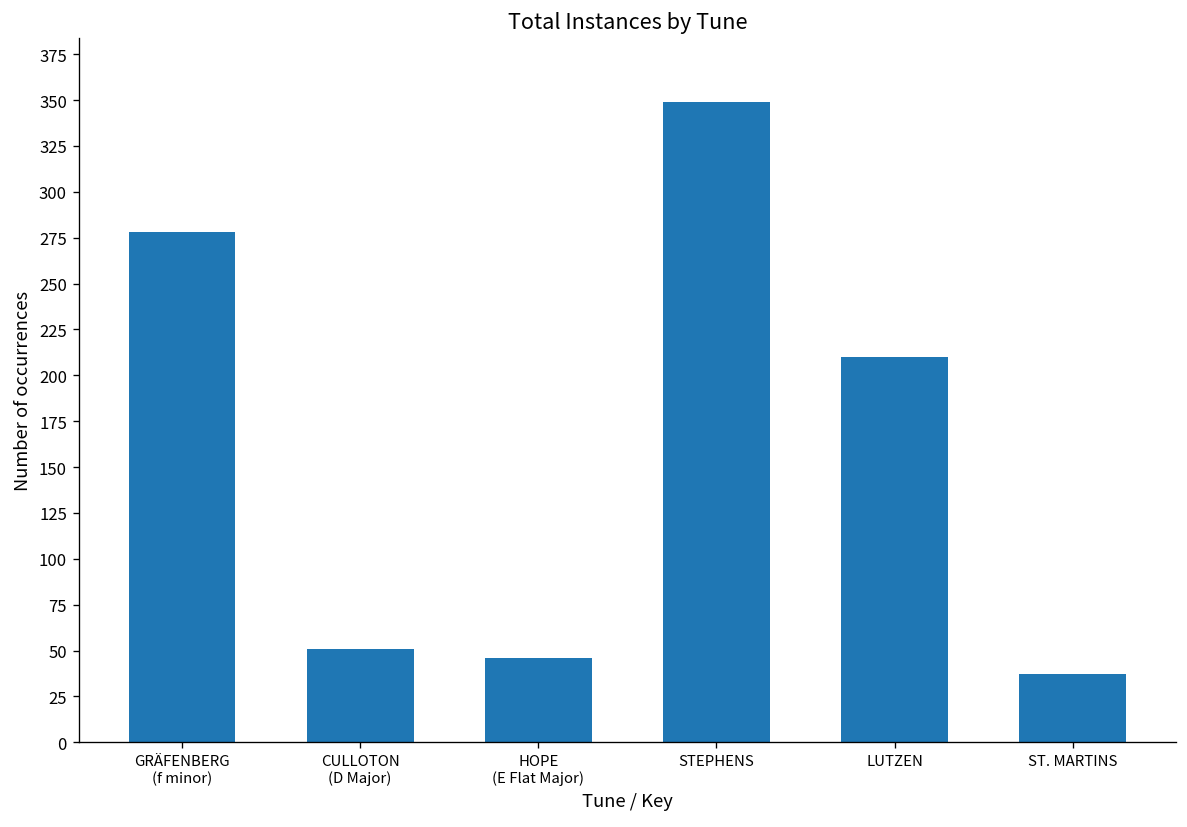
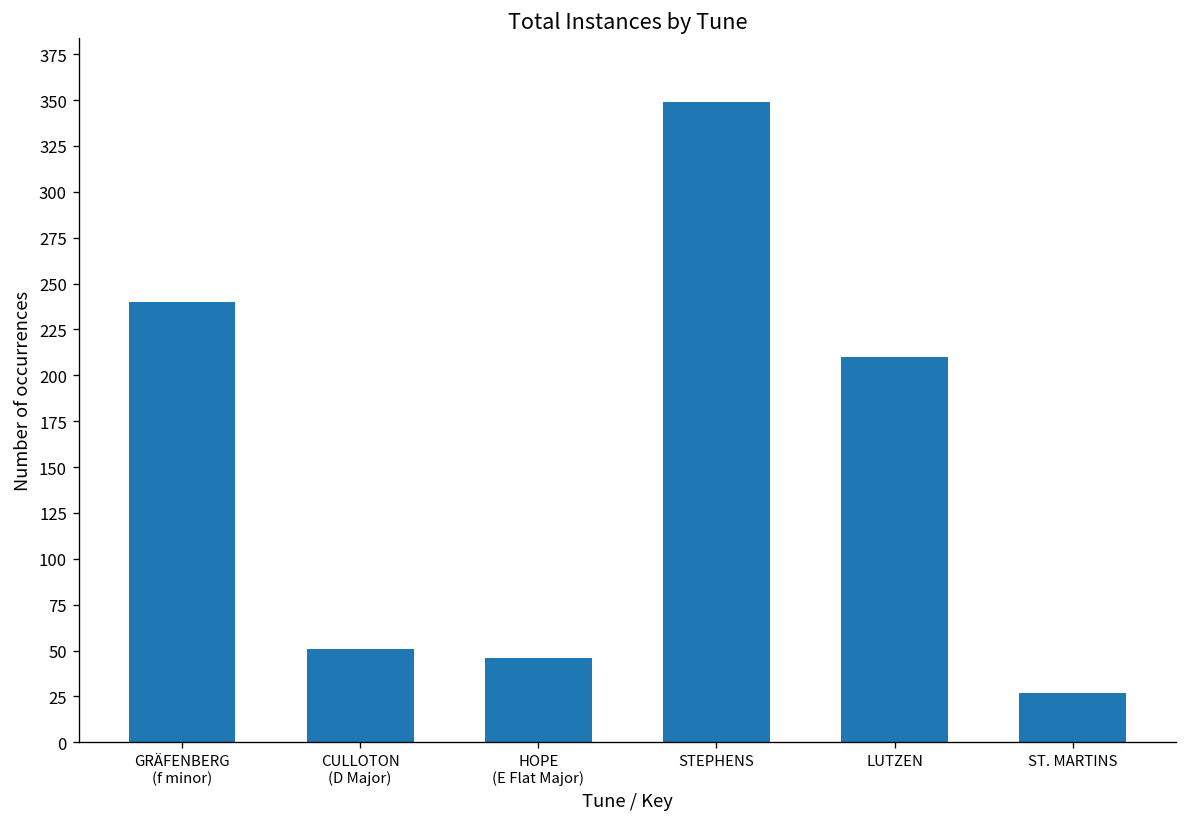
GRÄFENBERG (f minor): 278 -> 240
ST. MARTINS: 37 -> 27
